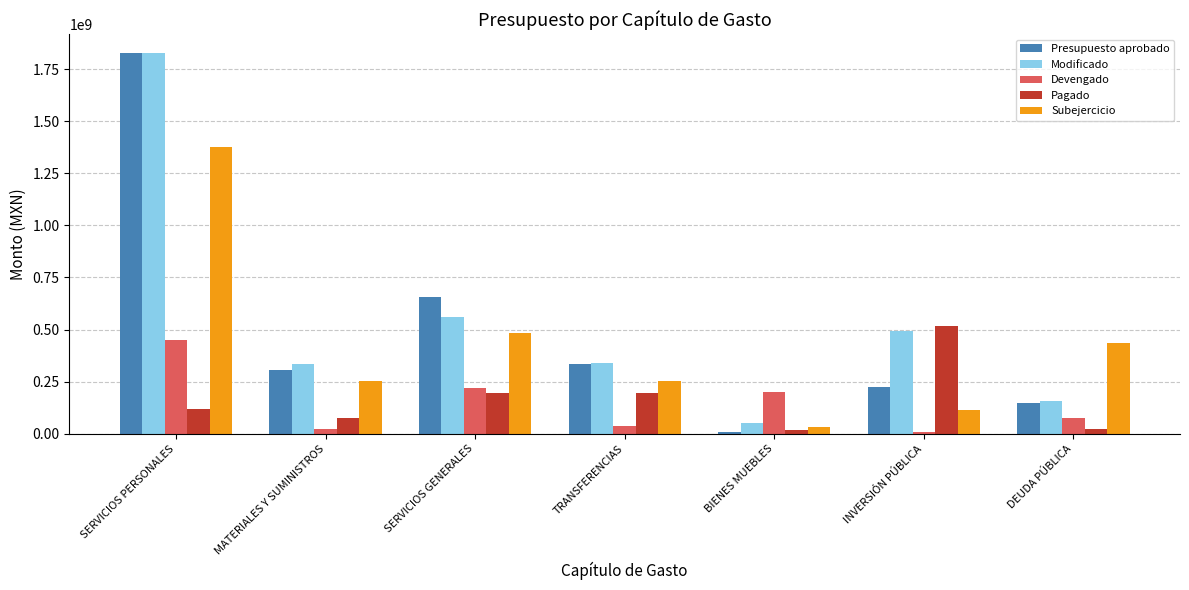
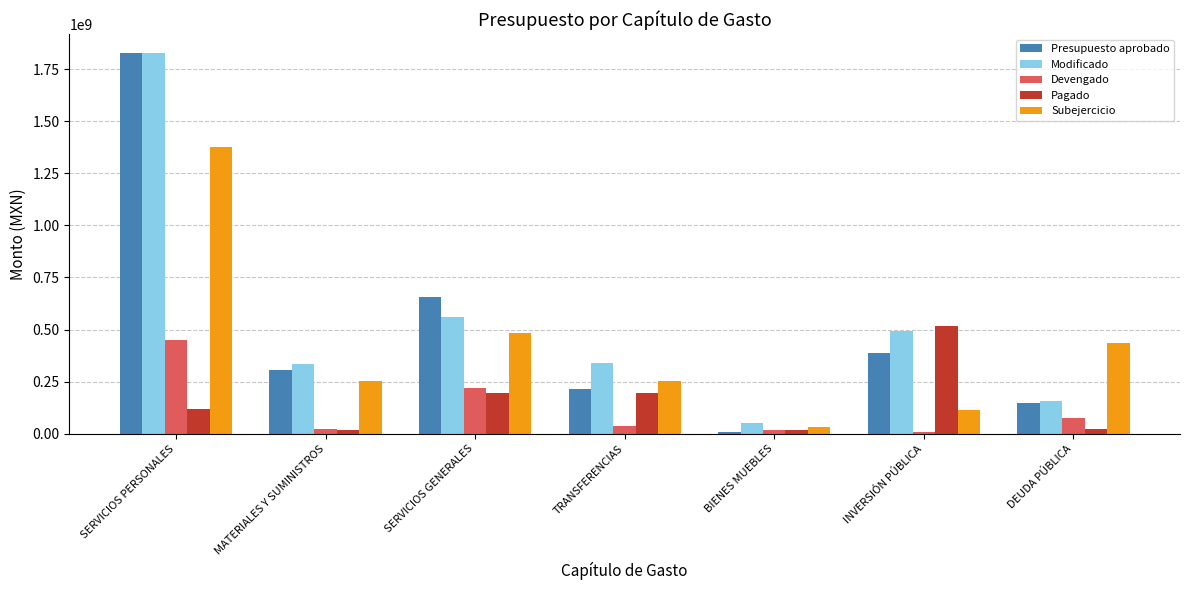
Pagado, MATERIALES Y SUMINISTROS: 70000000 -> 20000000
Presupuesto aprobado, TRANSFERENCIAS: 330000000 -> 210000000
Devengado, BIENES MUEBLES: 200000000 -> 20000000
Presupuesto aprobado, INVERSIÓN PÚBLICA: 220000000 -> 390000000
